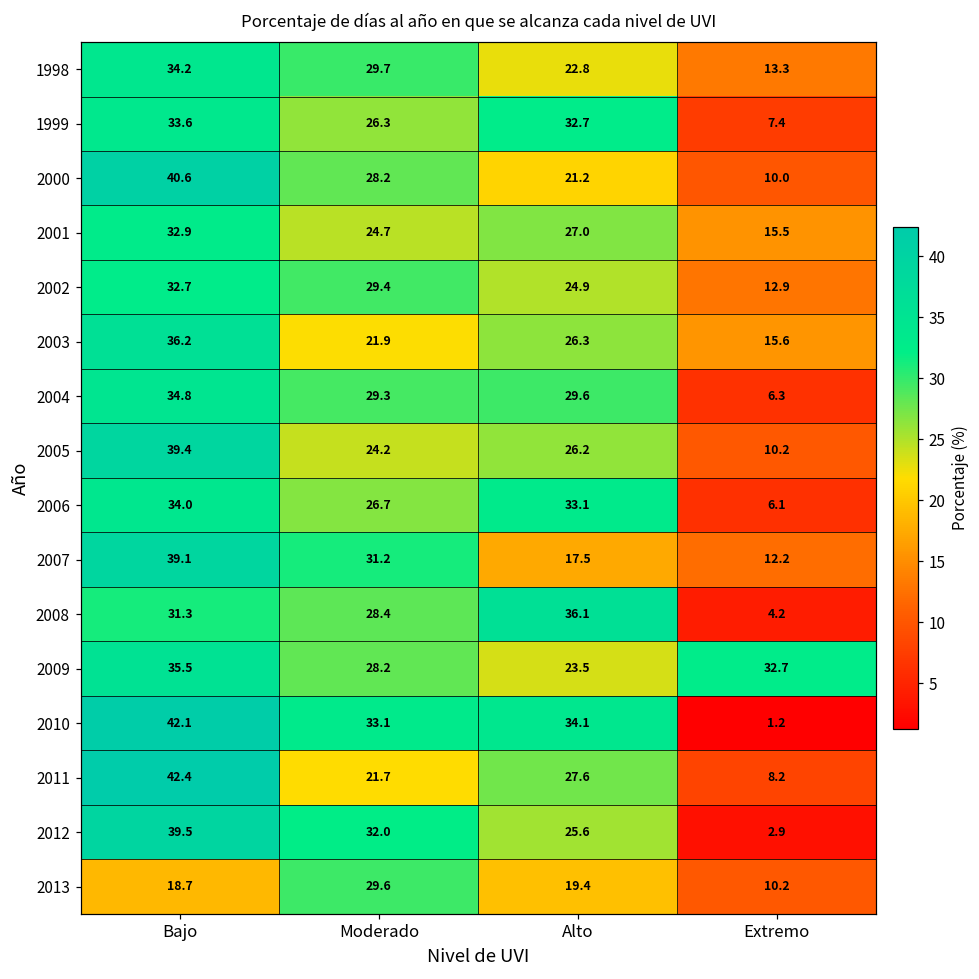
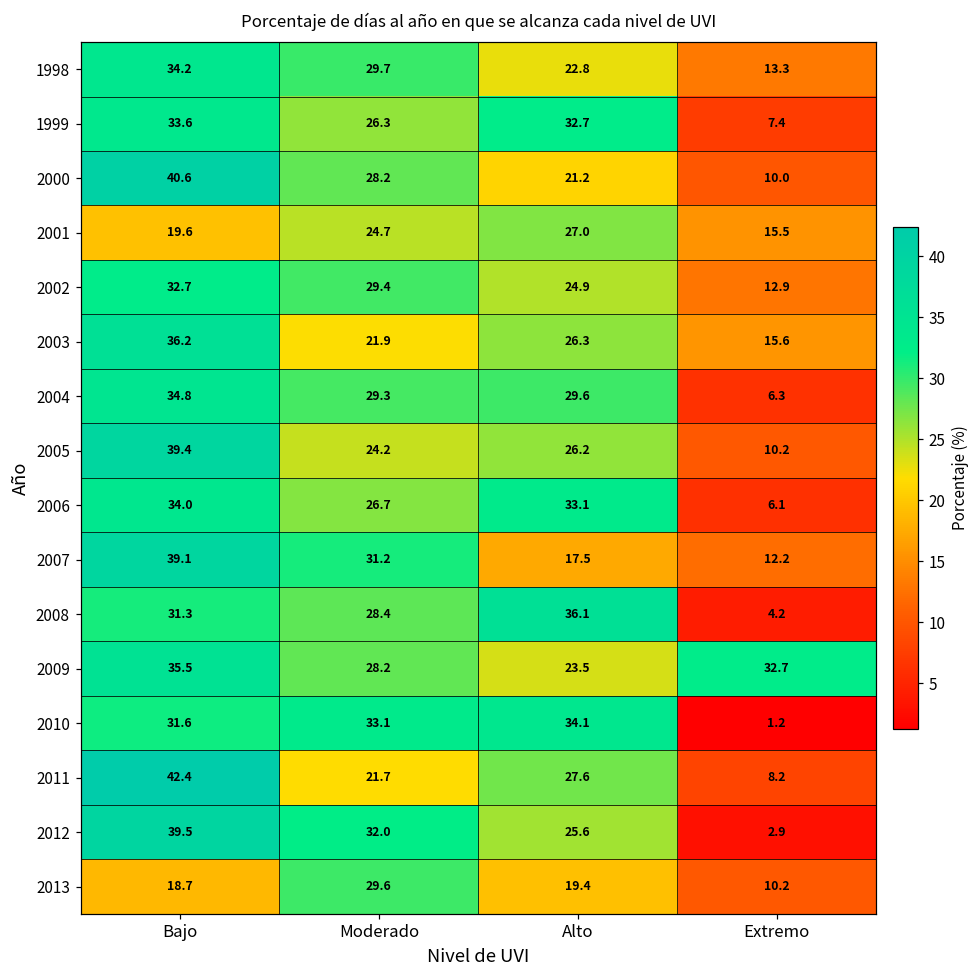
2001, Bajo: 32.9 -> 19.6
2010, Bajo: 42.1 -> 31.6
